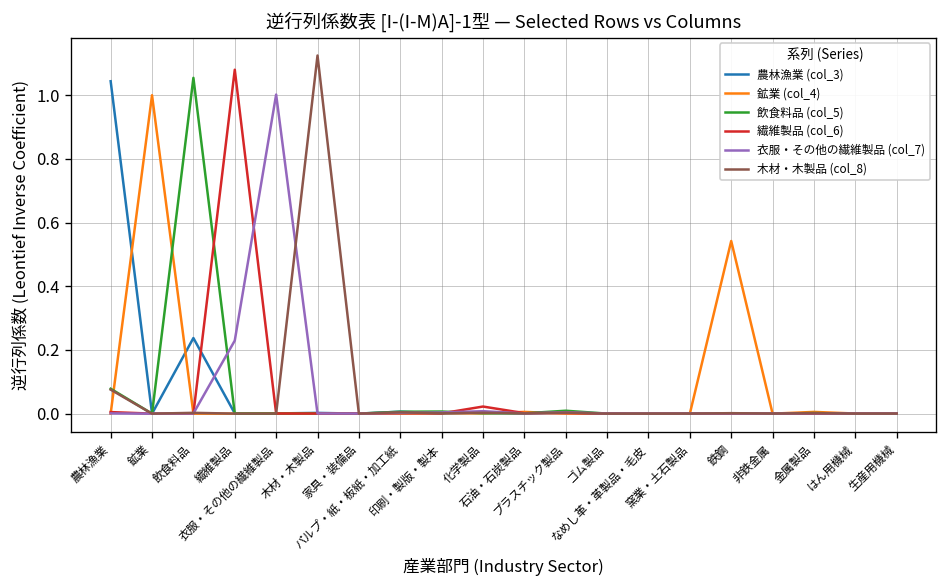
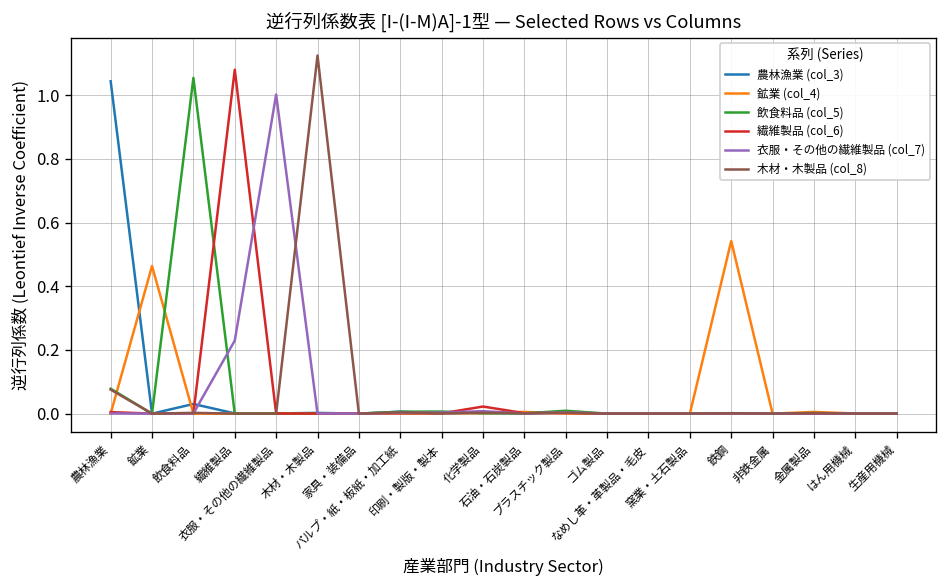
鉱業 (col_4), 鉱業: 1.00 -> 0.46
農林漁業 (col_3), 飲食料品: 0.24 -> 0.03
